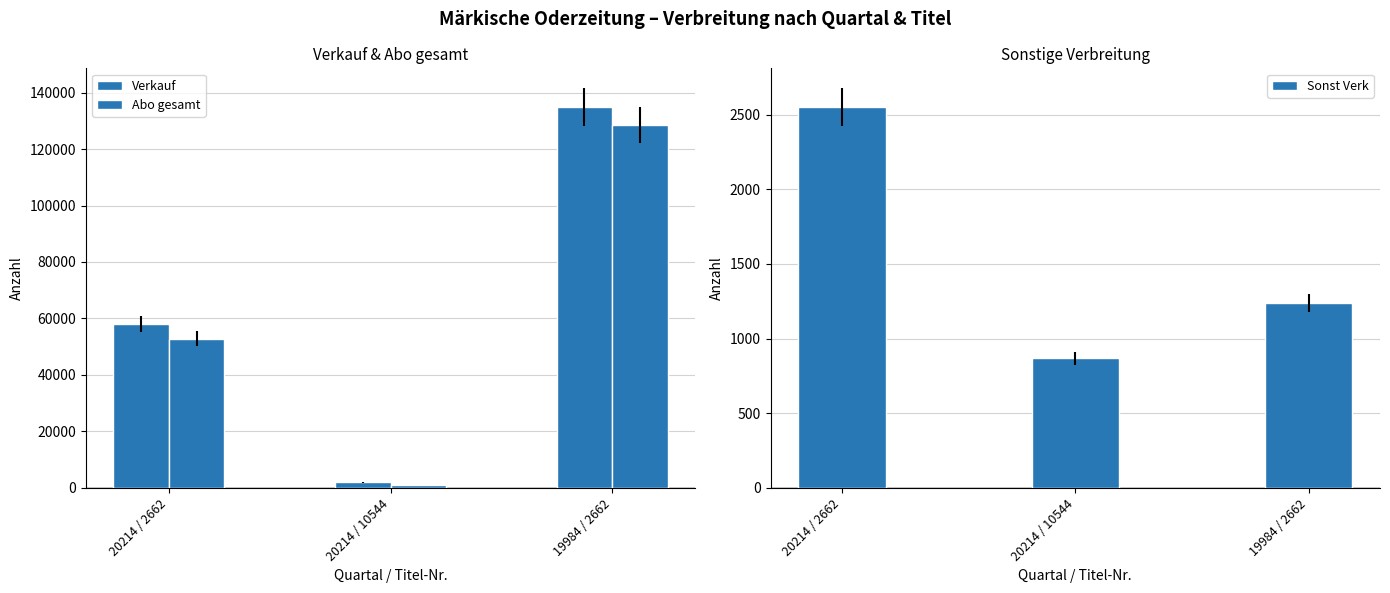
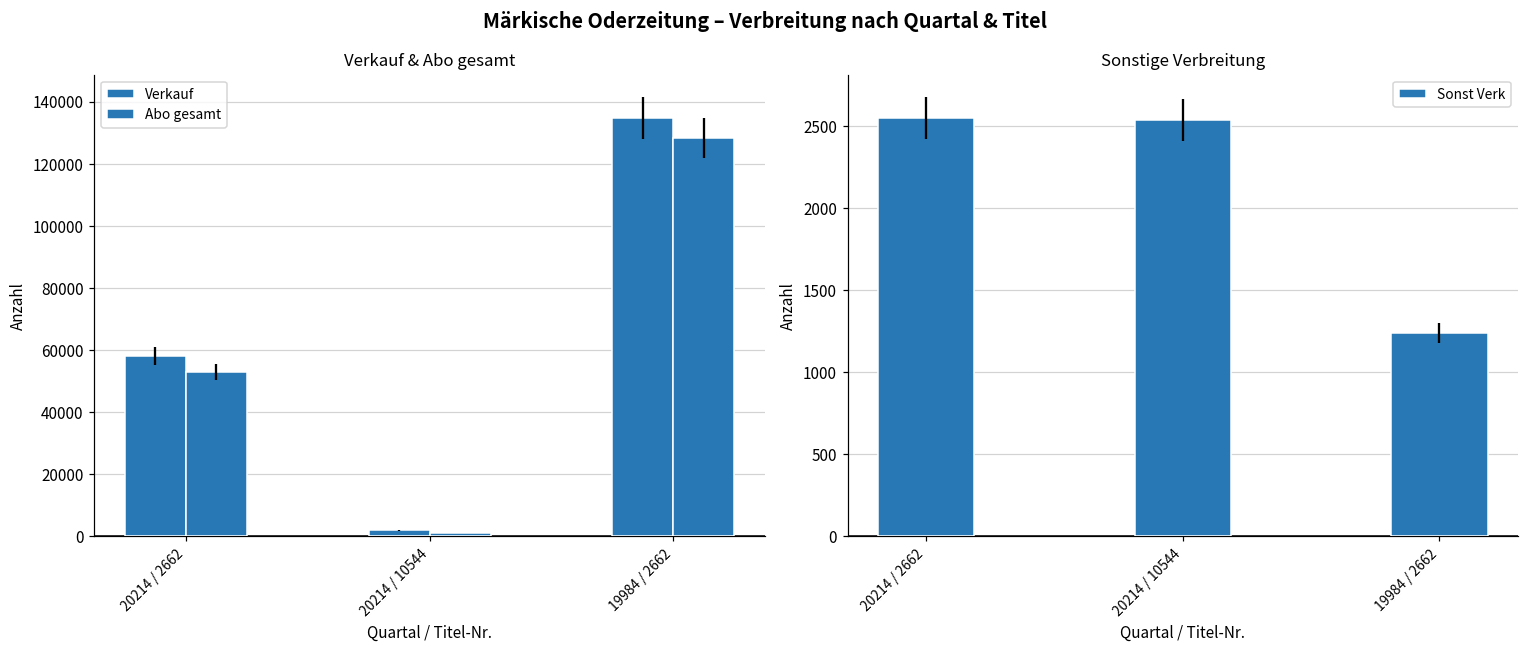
Sonstige Verbreitung, 20214 / 10544: 870 -> 2540
